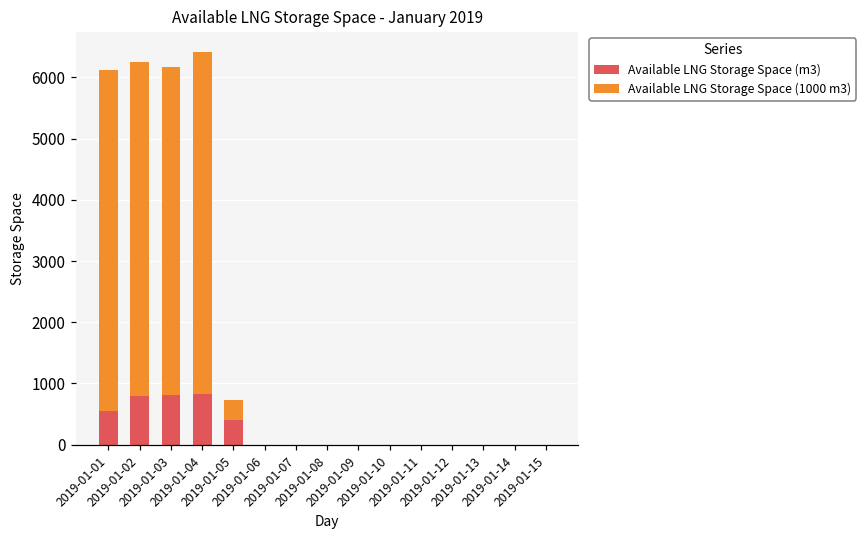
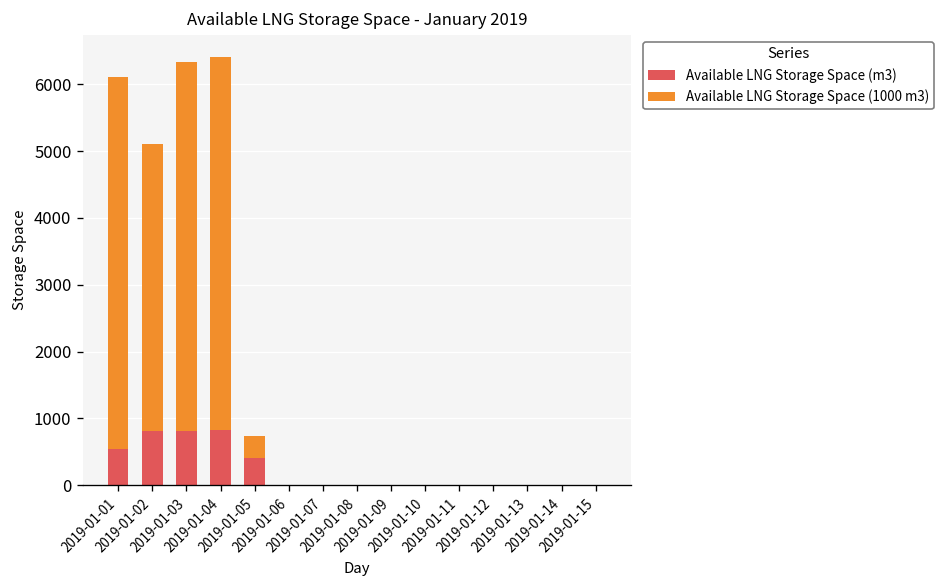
Available LNG Storage Space (1000 m3), 2019-01-02: 5400 -> 4300
Available LNG Storage Space (1000 m3), 2019-01-03: 5400 -> 5500
